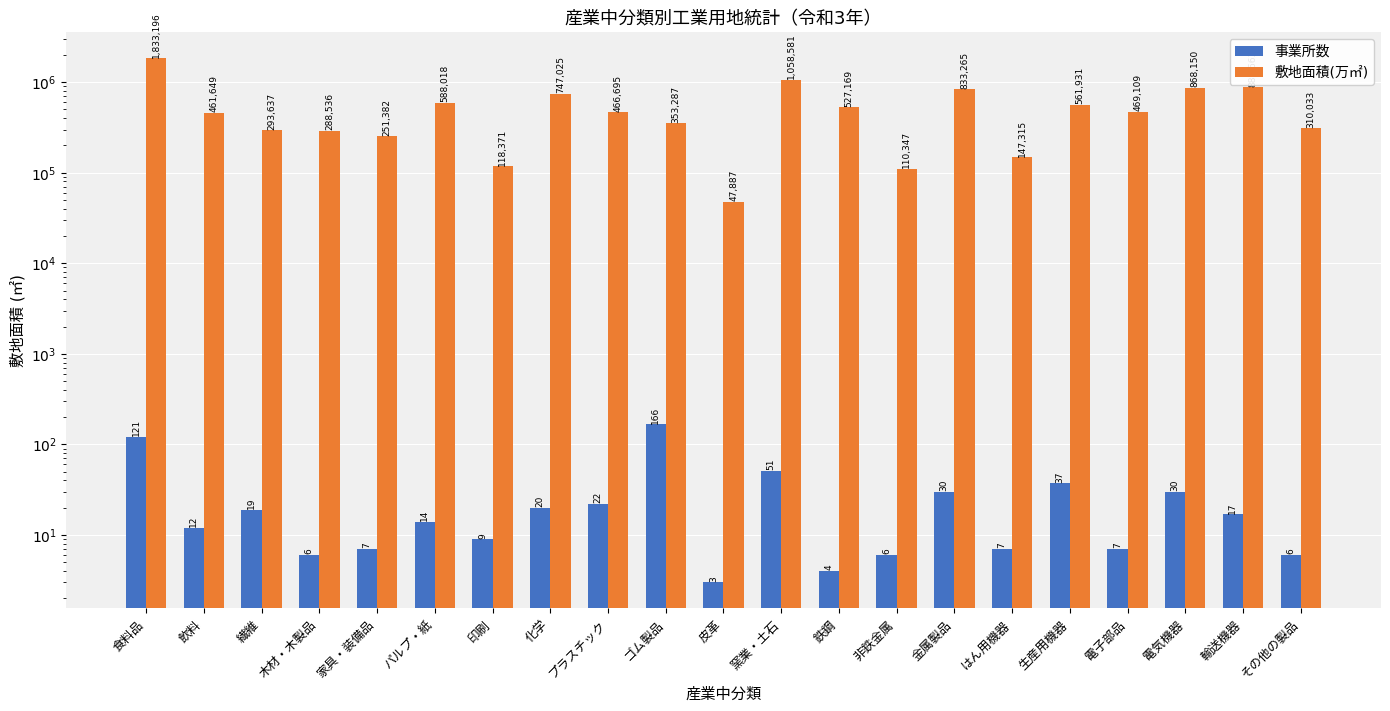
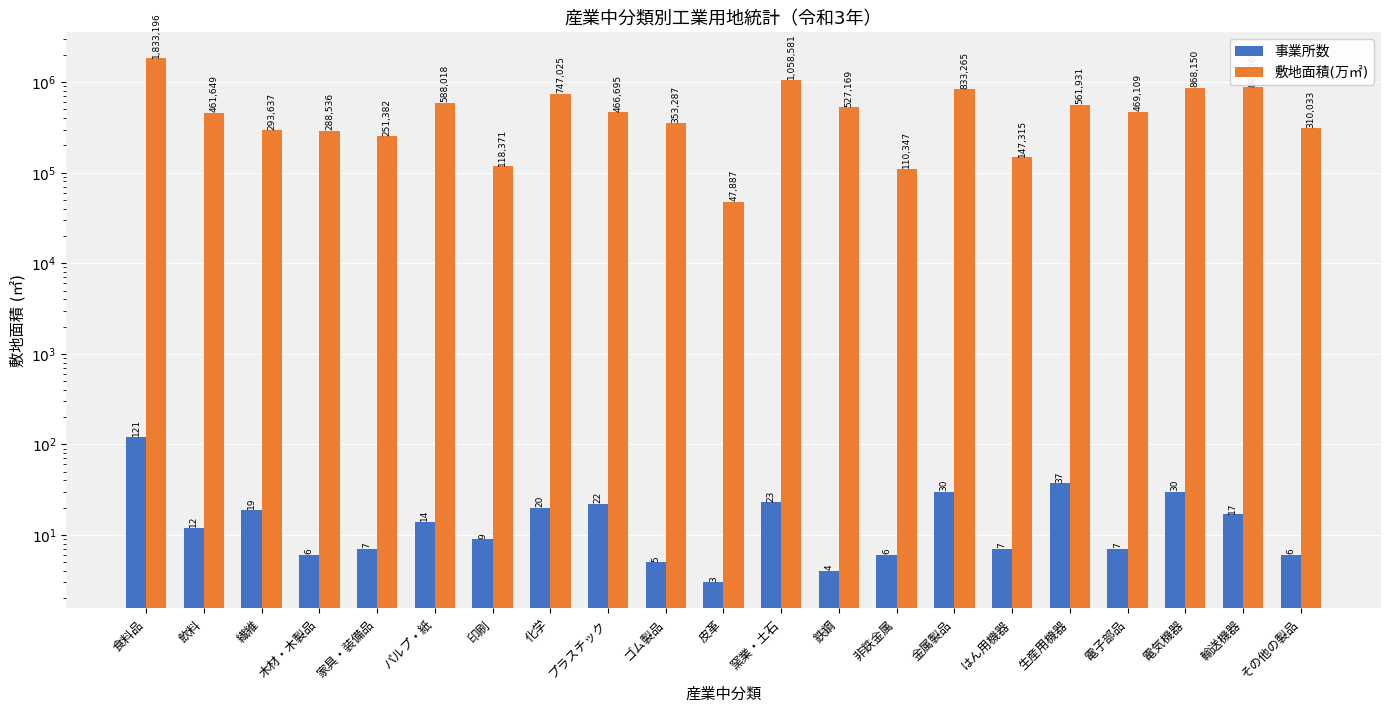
事業所数, ゴム製品: 166 -> 5
事業所数, 窯業・土石: 51 -> 23
